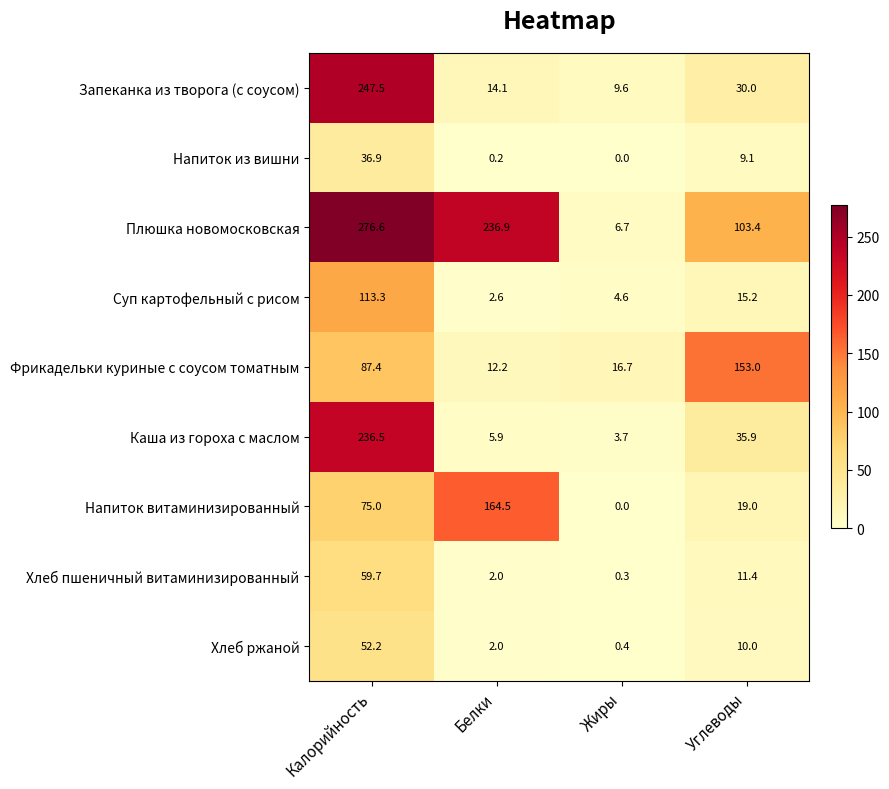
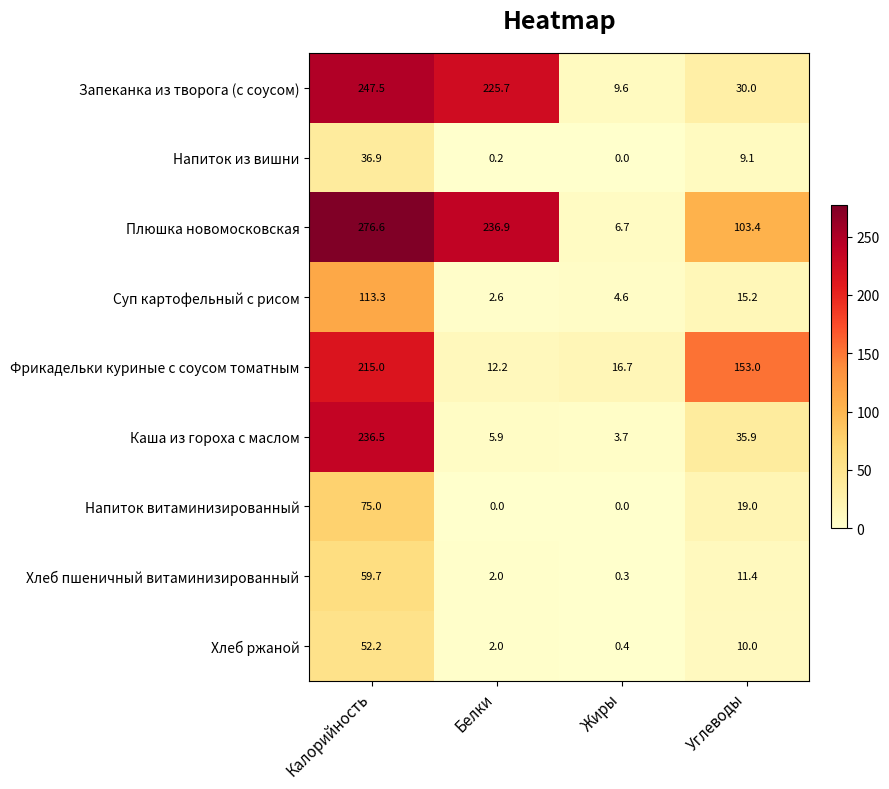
Запеканка из творога (с соусом), Белки: 14.1 -> 225.7
Фрикадельки куриные с соусом томатным, Калорийность: 87.4 -> 215.0
Напиток витаминизированный, Белки: 164.5 -> 0.0
